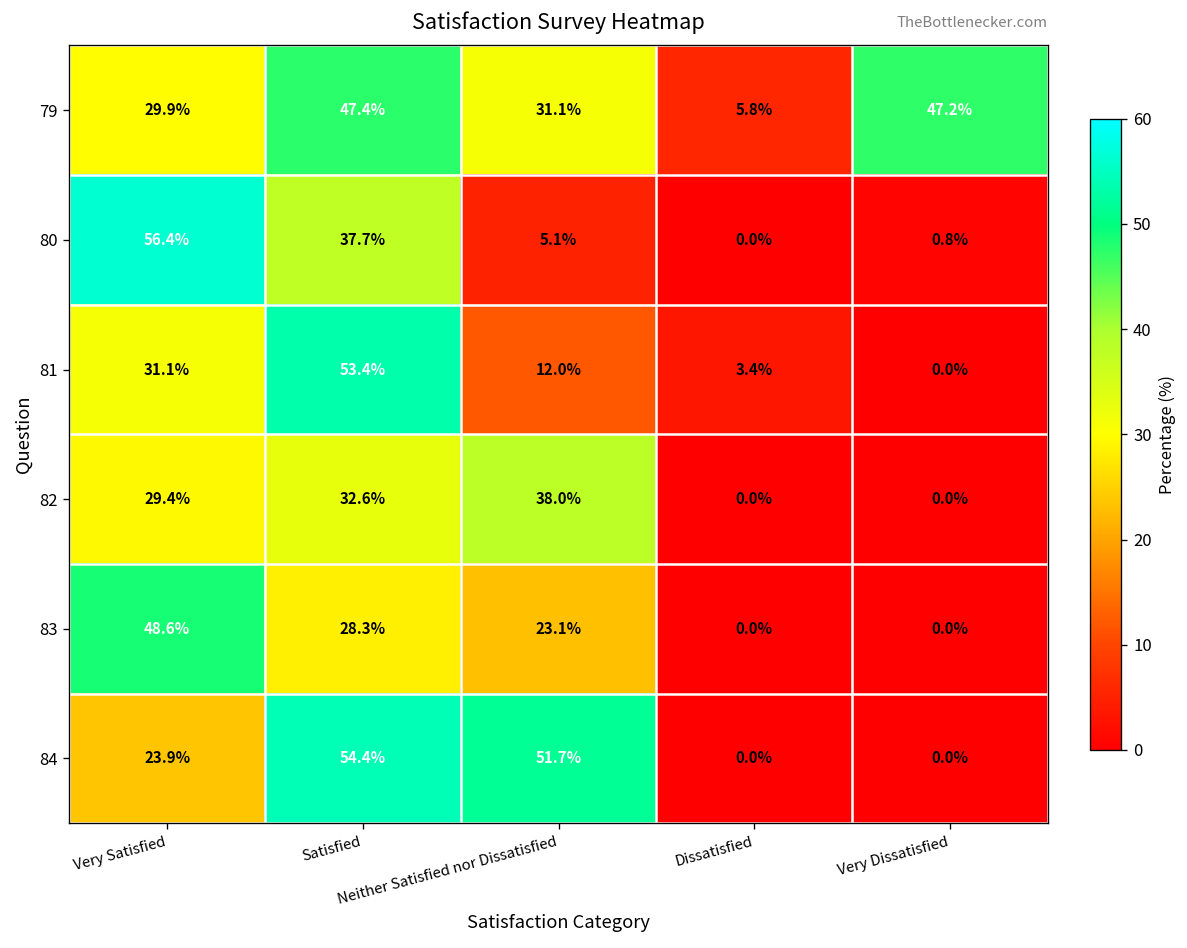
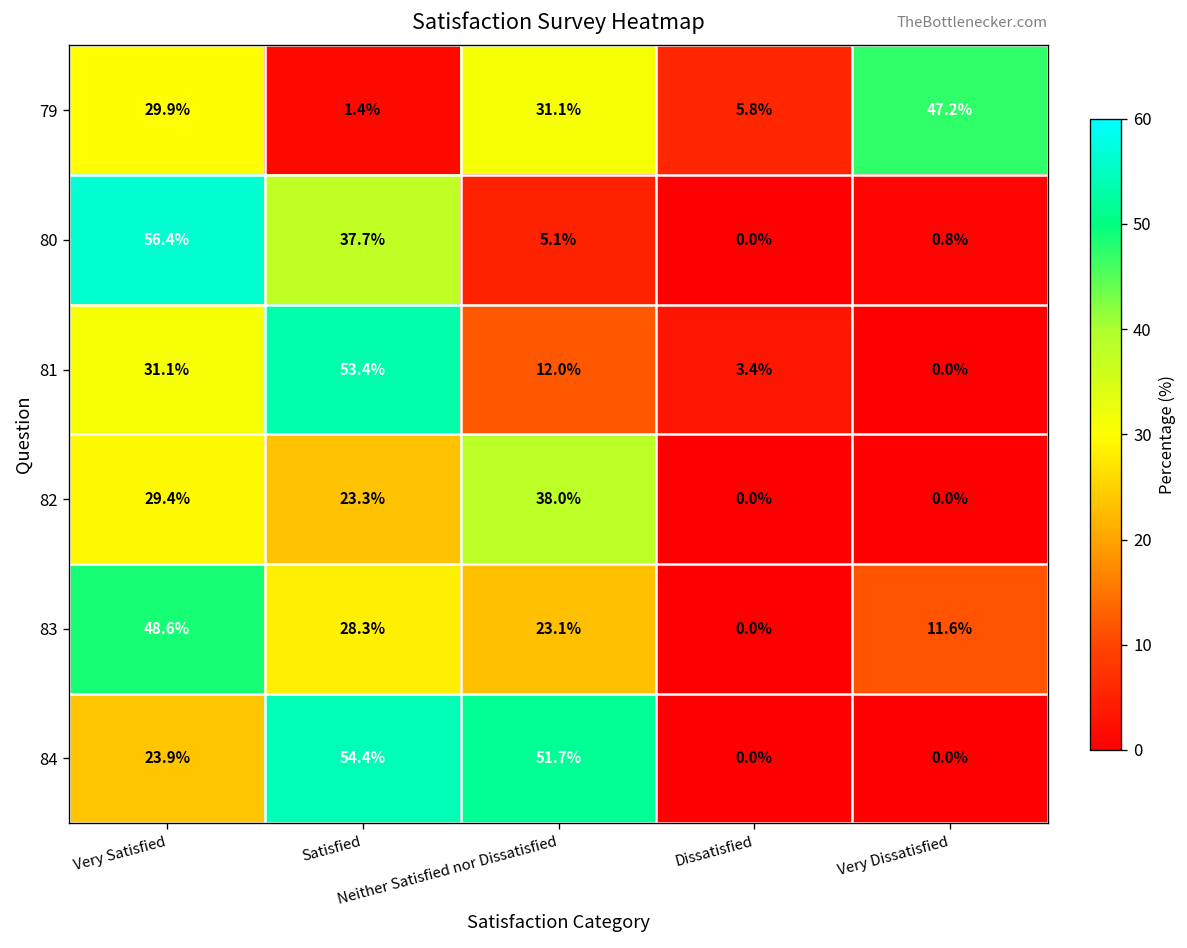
79, Satisfied: 47.4% -> 1.4%
82, Satisfied: 32.6% -> 23.3%
83, Very Dissatisfied: 0.0% -> 11.6%
